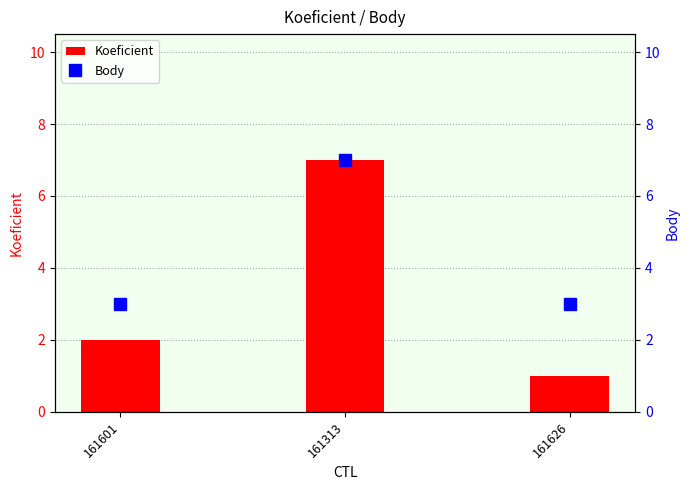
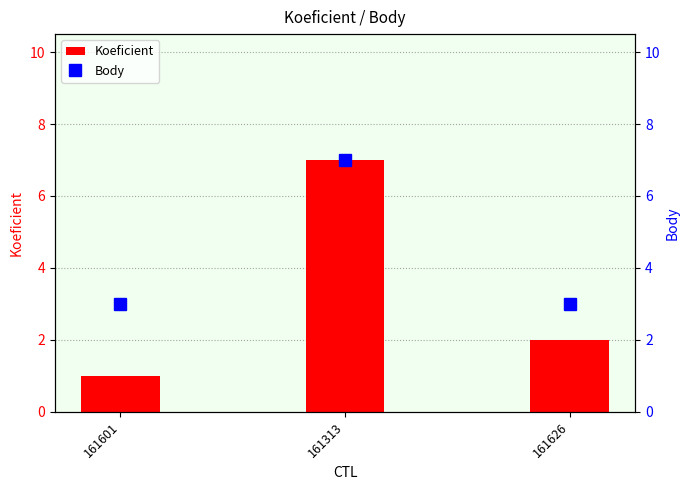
Koeficient, 161601: 2 -> 1
Koeficient, 161626: 1 -> 2
